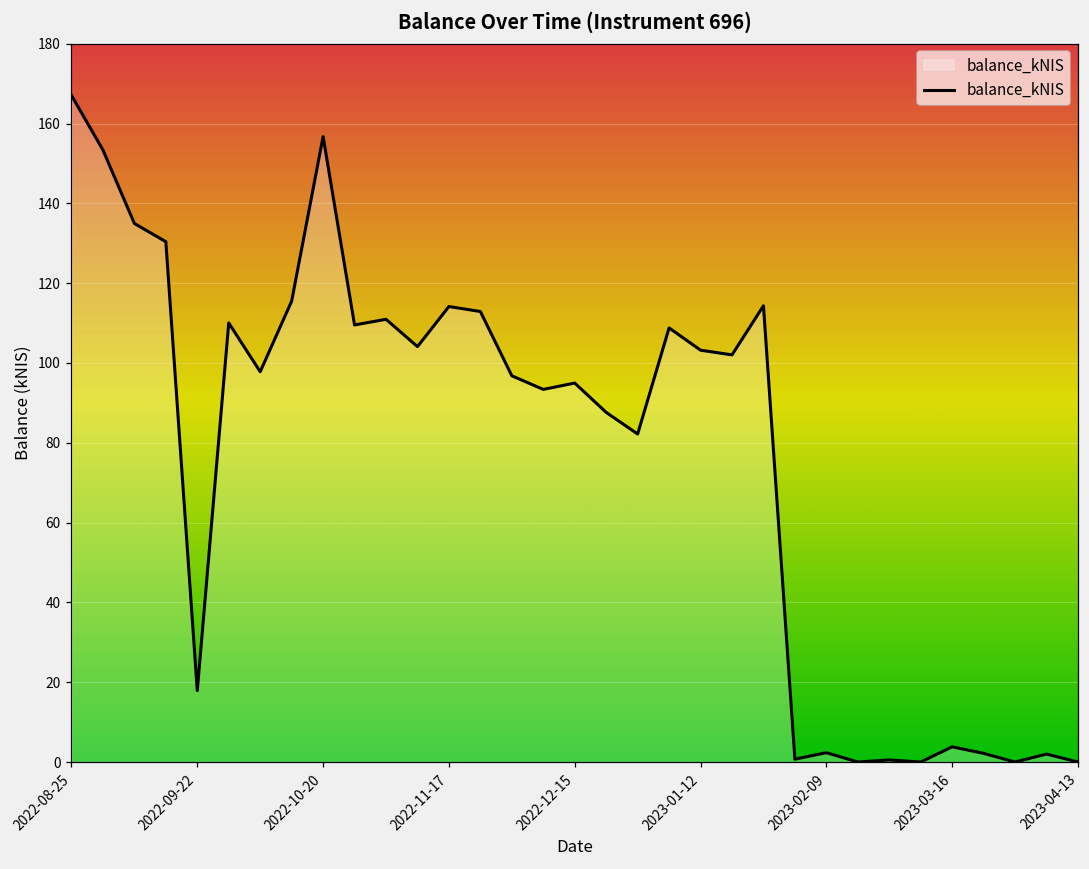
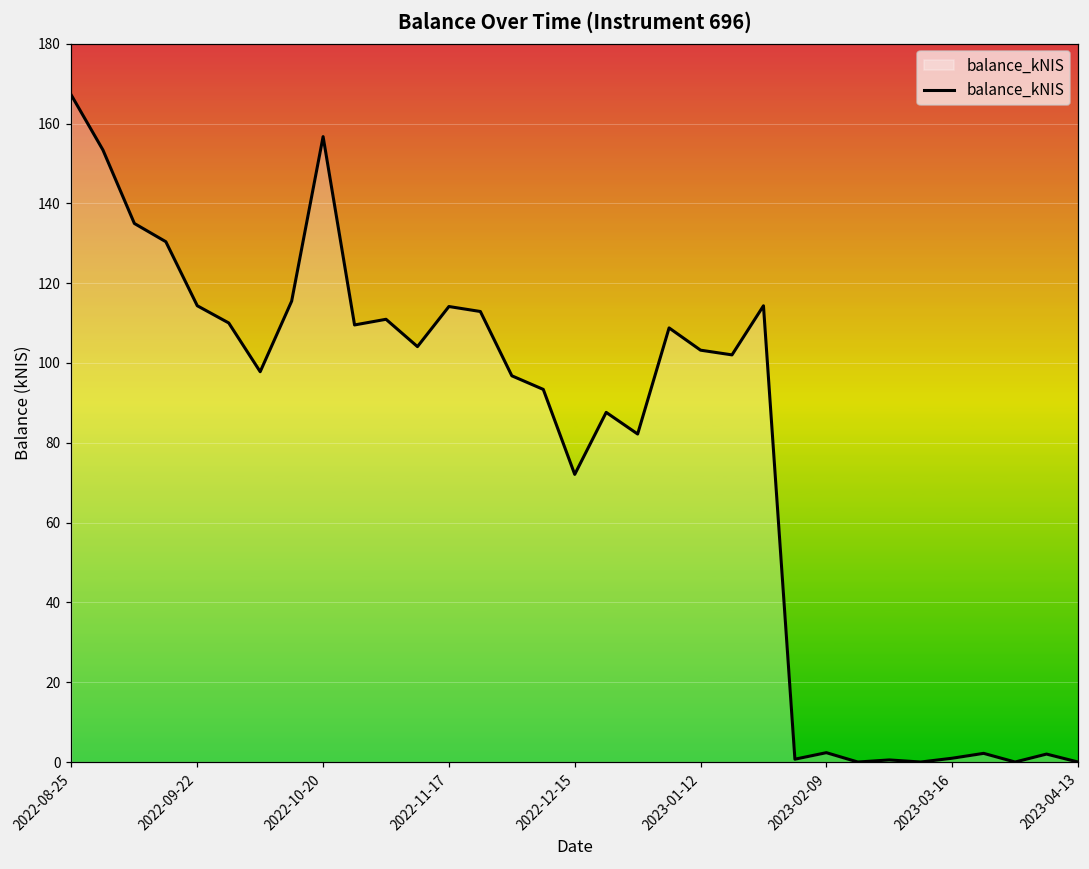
2022-09-22: 18 -> 114
2022-12-15: 95 -> 72
2023-03-16: 4 -> 1
